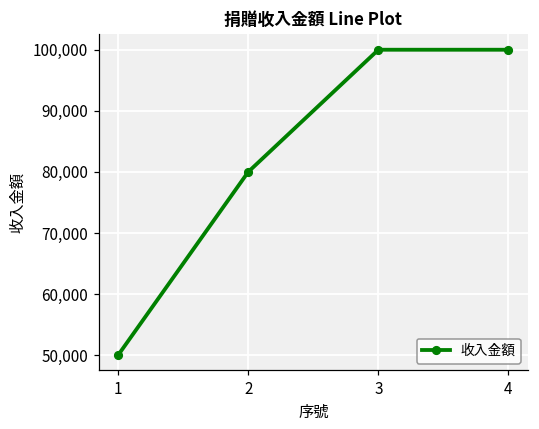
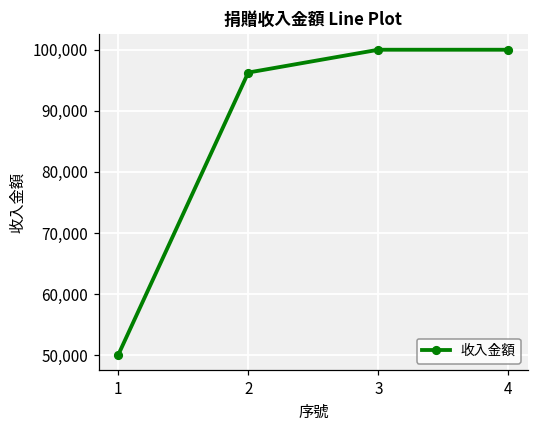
2: 80,000 -> 96,000
